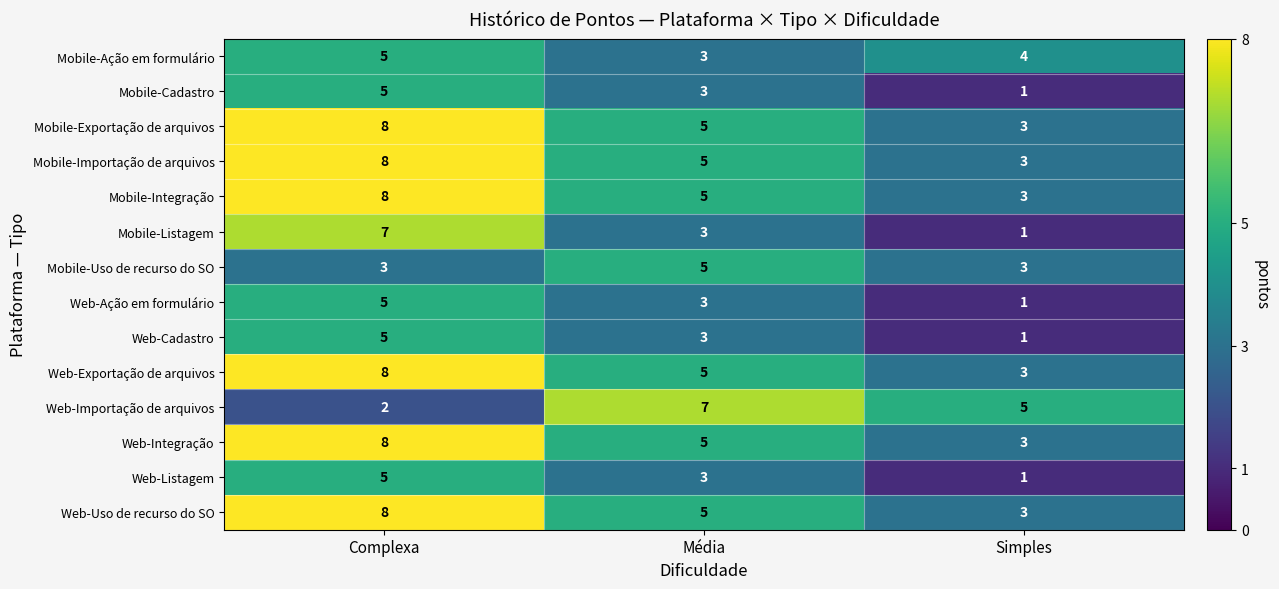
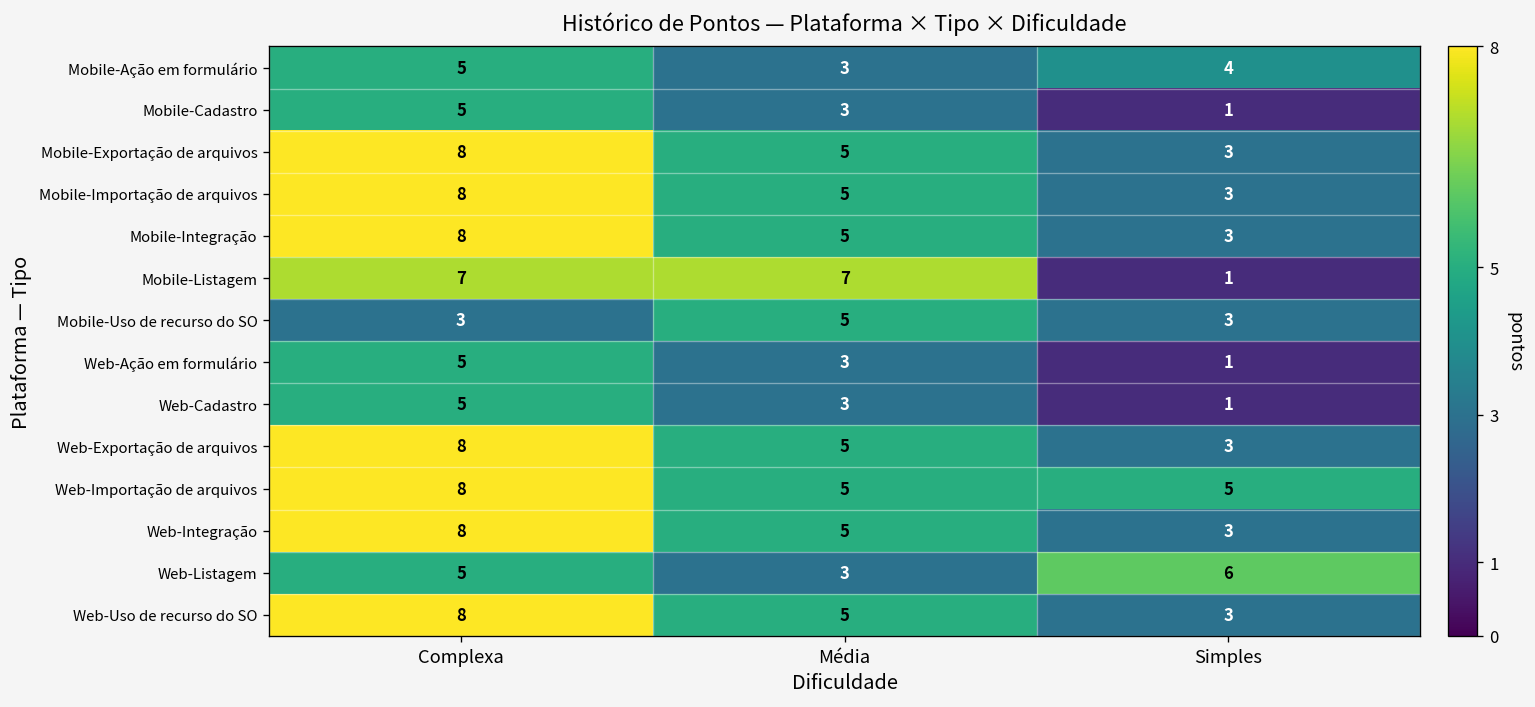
Mobile-Listagem, Média: 3 -> 7
Web-Importação de arquivos, Complexa: 2 -> 8
Web-Importação de arquivos, Média: 7 -> 5
Web-Listagem, Simples: 1 -> 6
